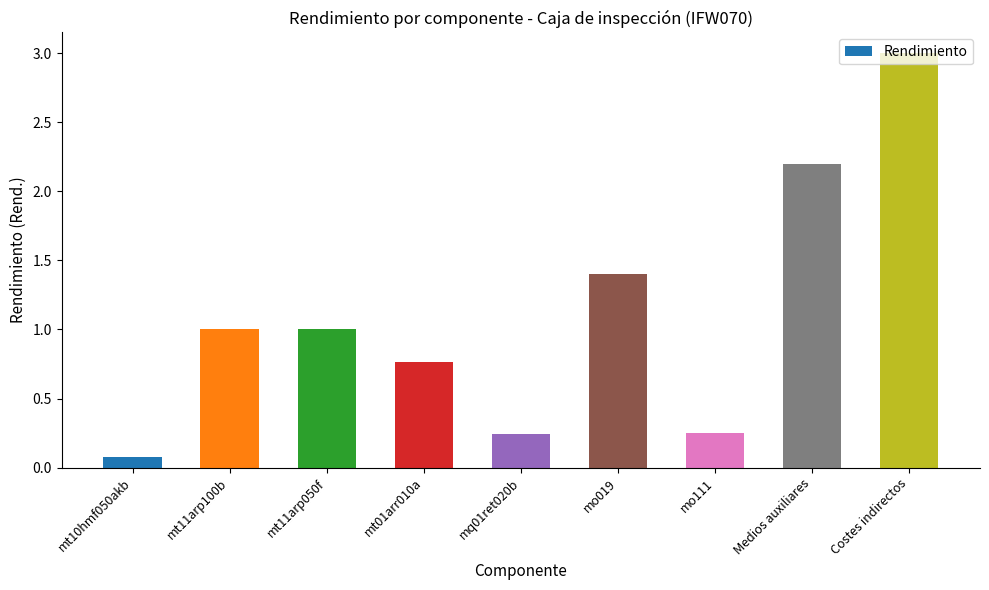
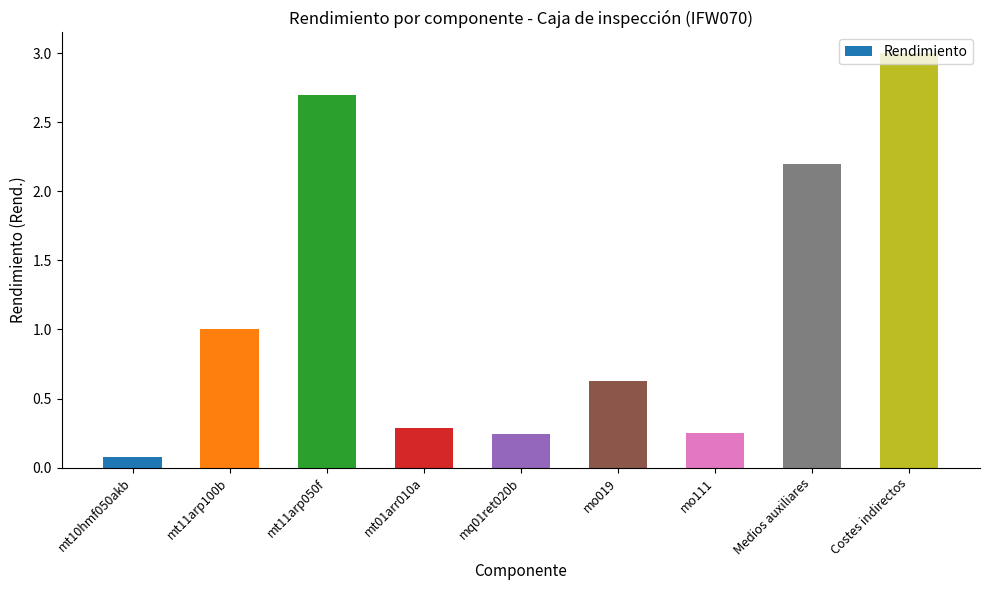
mt11arp050f: 1.0 -> 2.7
mt01arr010a: 0.77 -> 0.28
mo019: 1.40 -> 0.63
